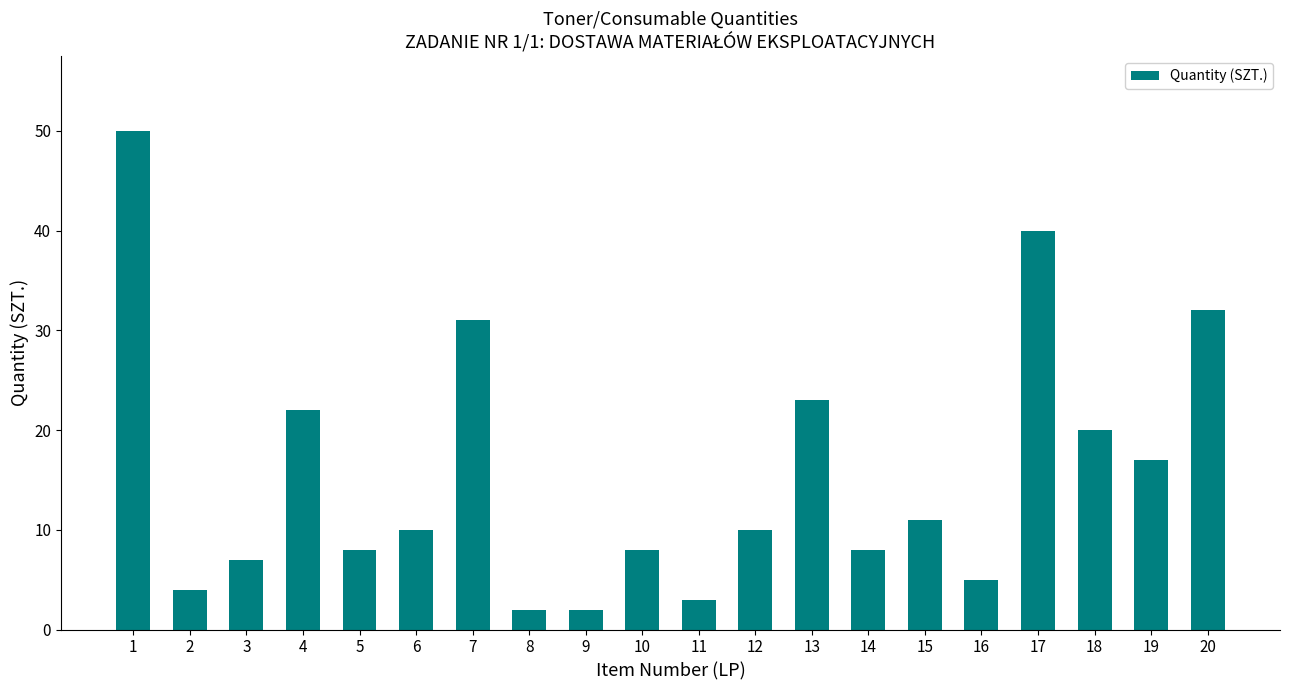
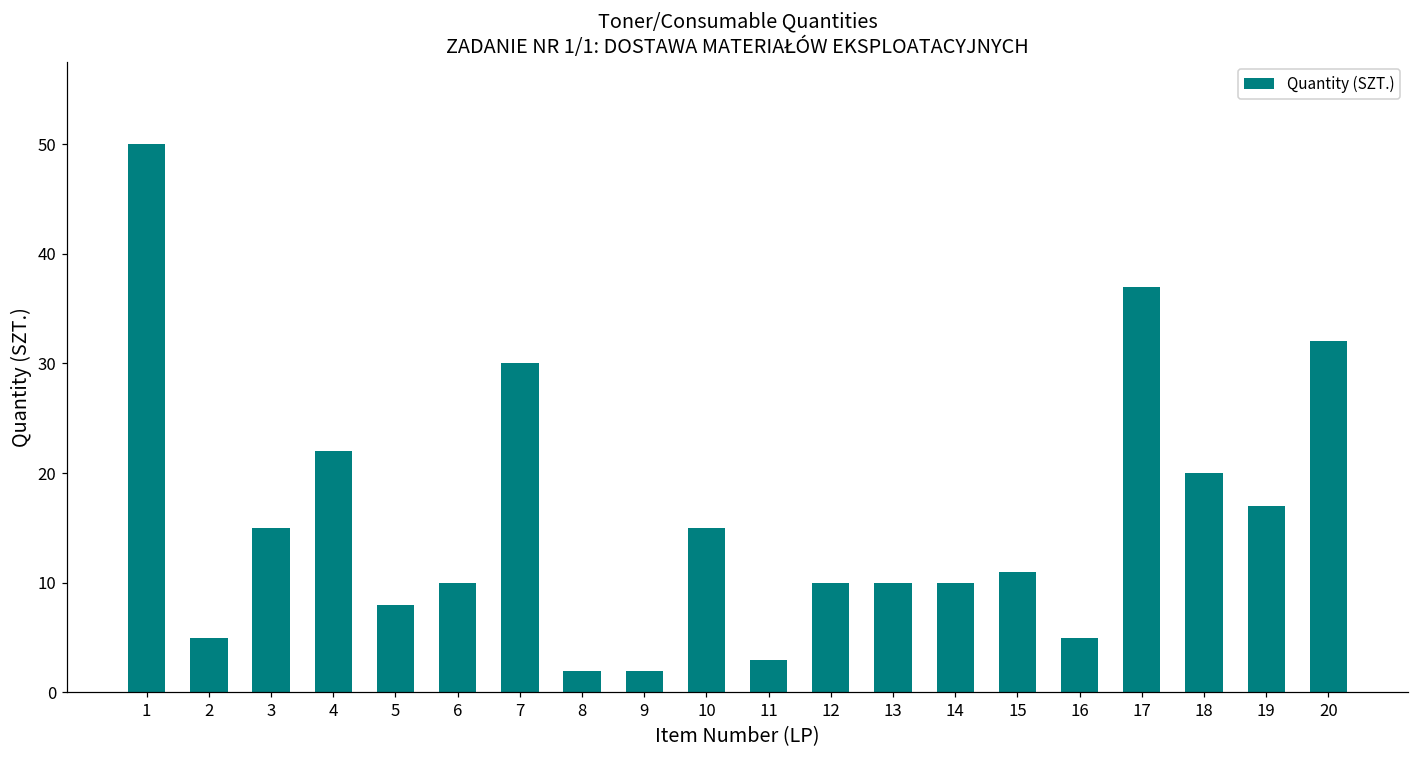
2: 4 -> 5
3: 7 -> 15
7: 31 -> 30
10: 8 -> 15
13: 23 -> 10
14: 8 -> 10
17: 40 -> 37
